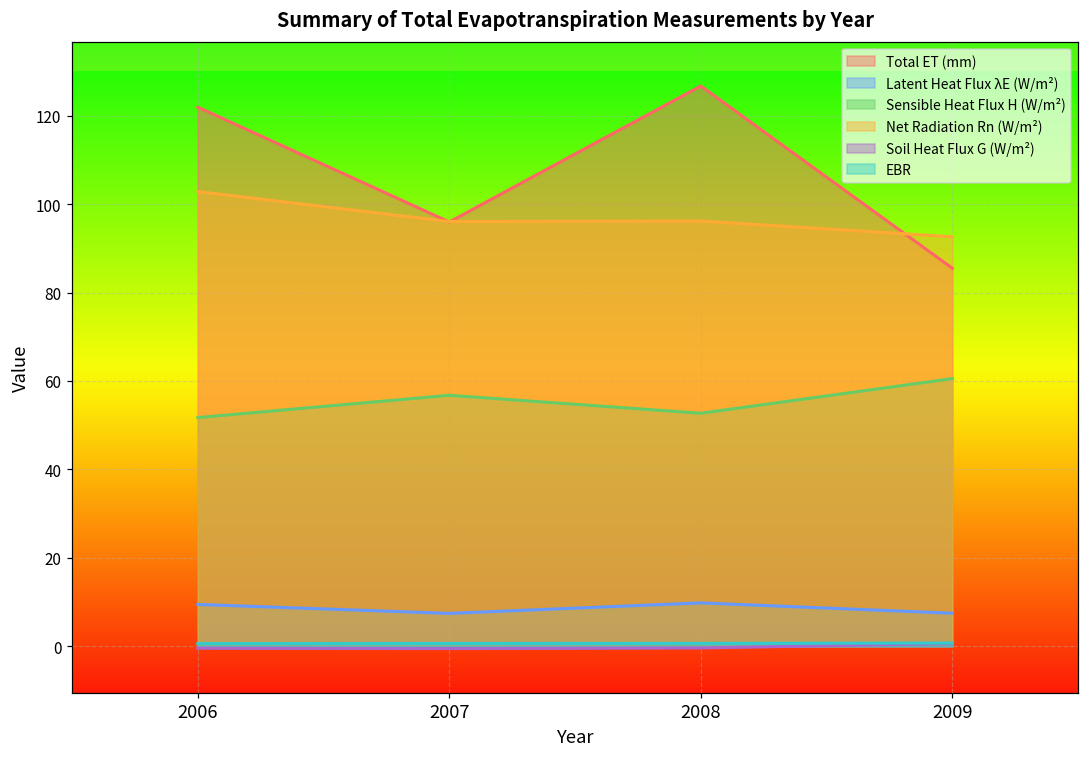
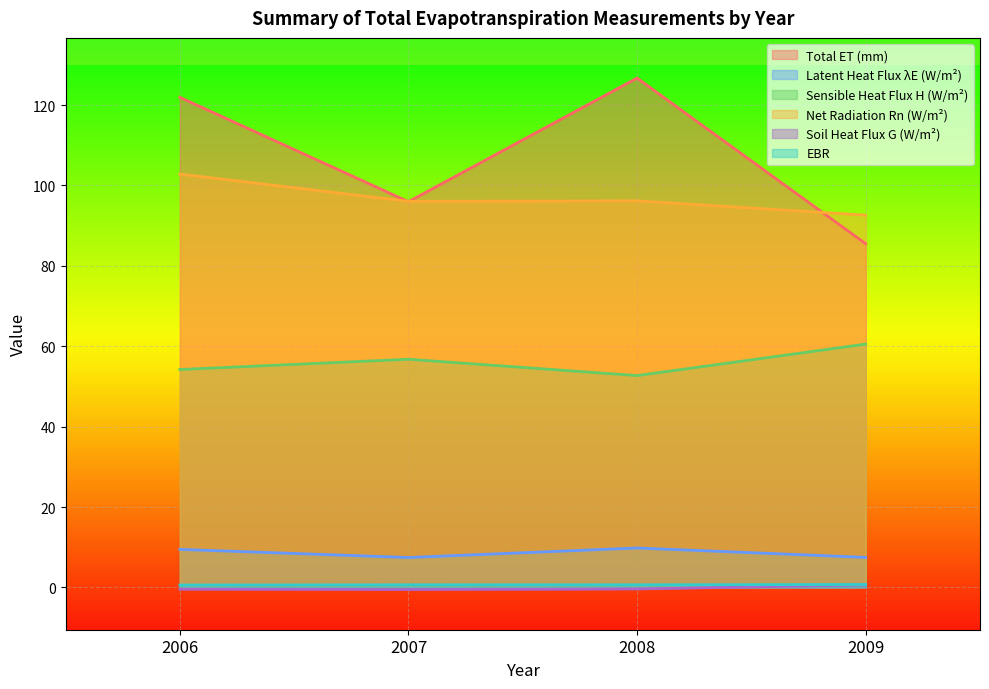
Sensible Heat Flux H (W/m²), 2006: 52 -> 54
